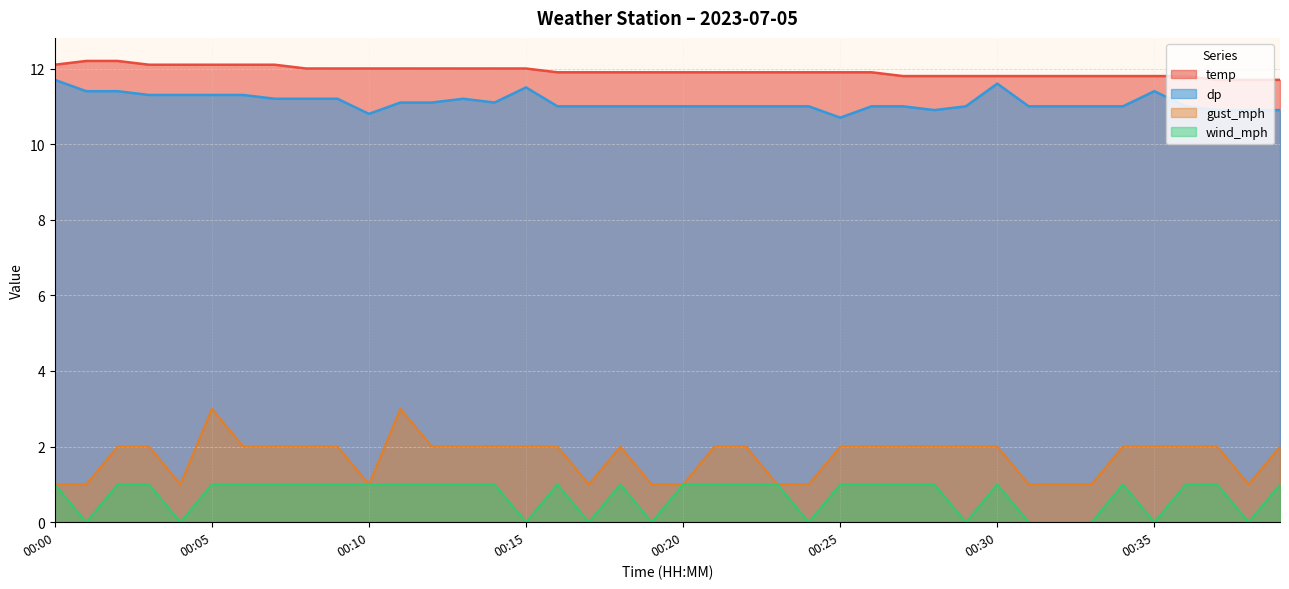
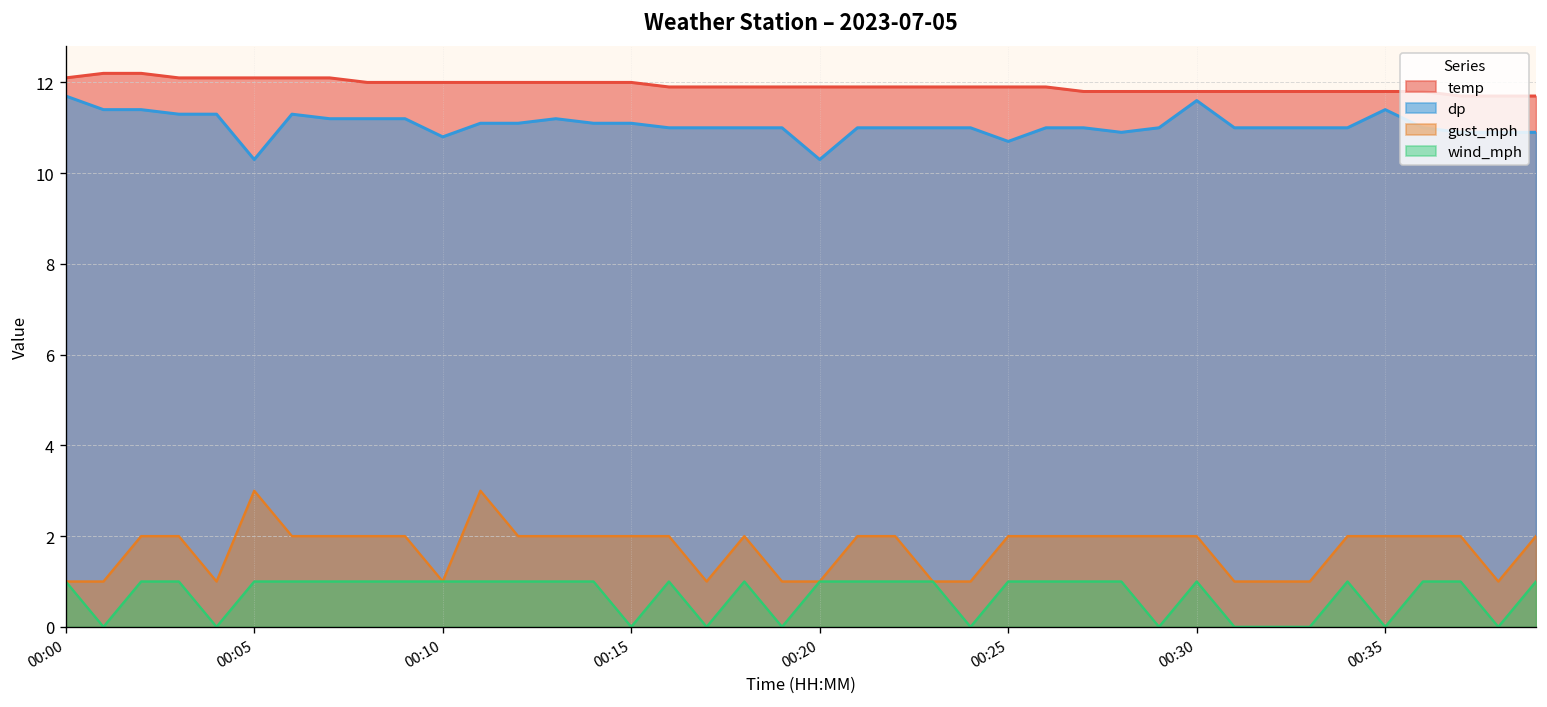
dp, 00:05: 11.3 -> 10.3
dp, 00:15: 11.5 -> 11.1
dp, 00:20: 11.0 -> 10.3
